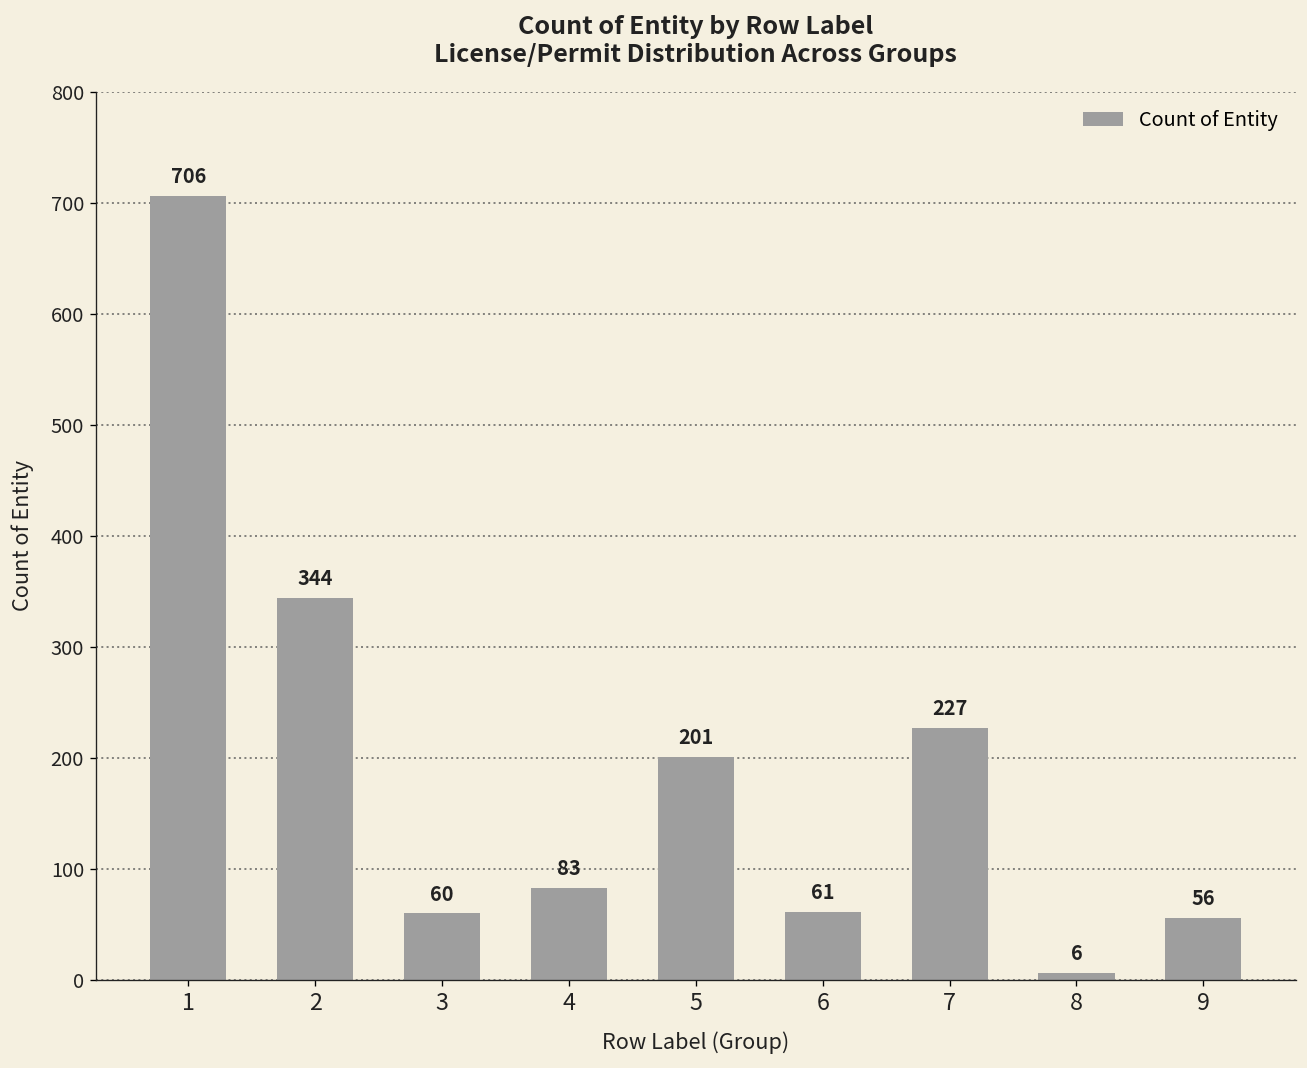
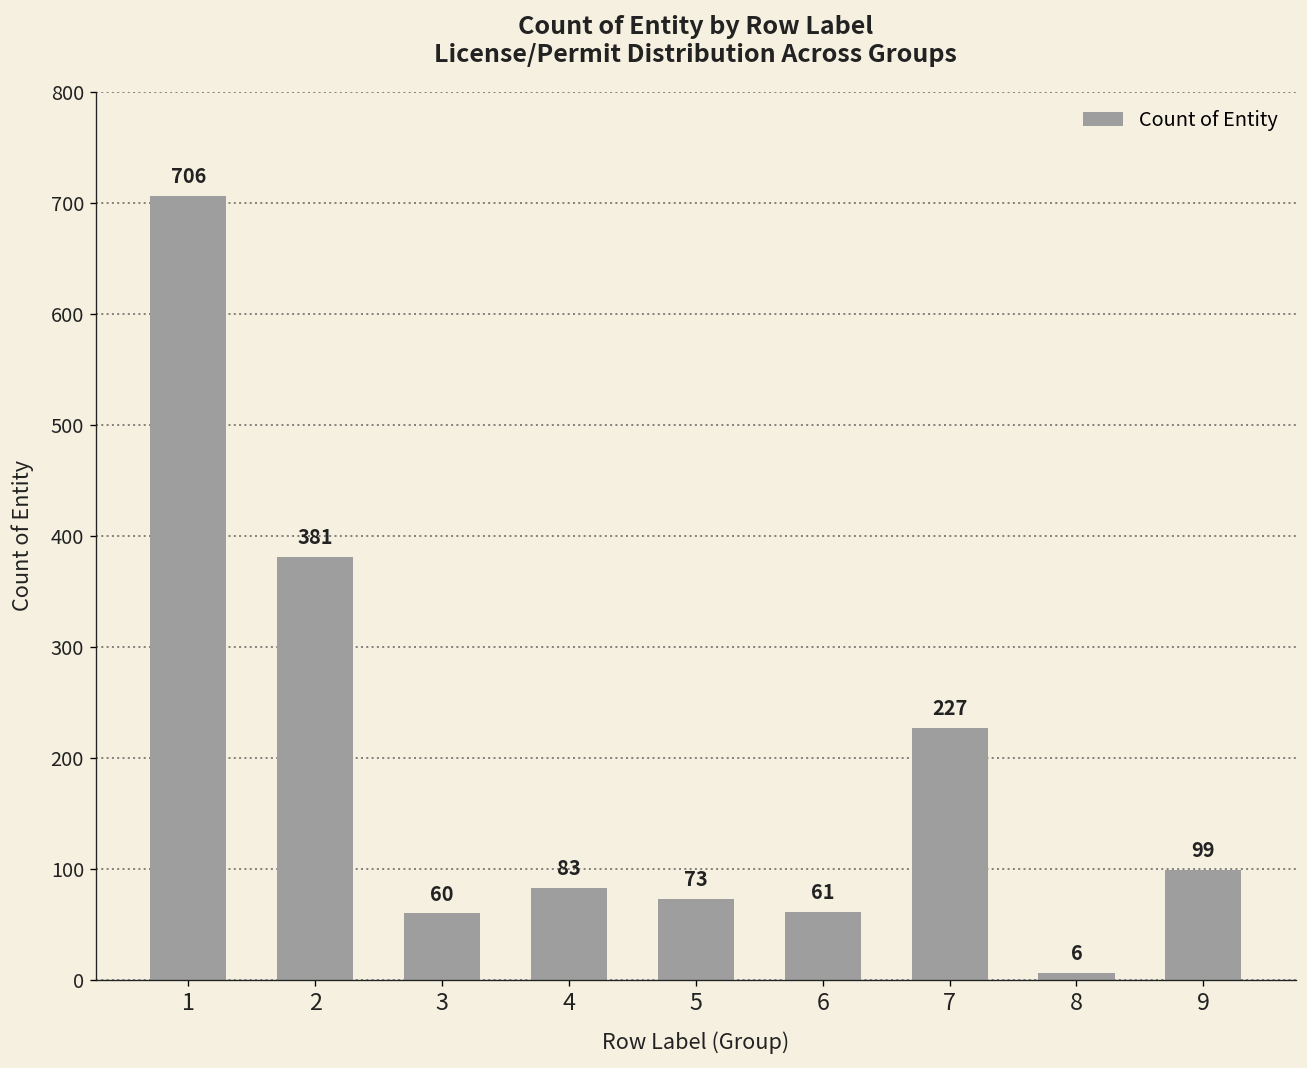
2: 344 -> 381
5: 201 -> 73
9: 56 -> 99
